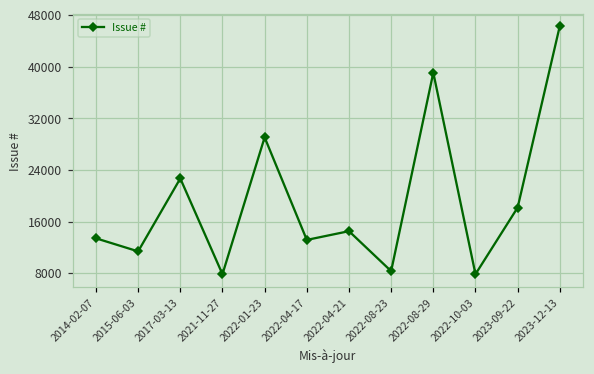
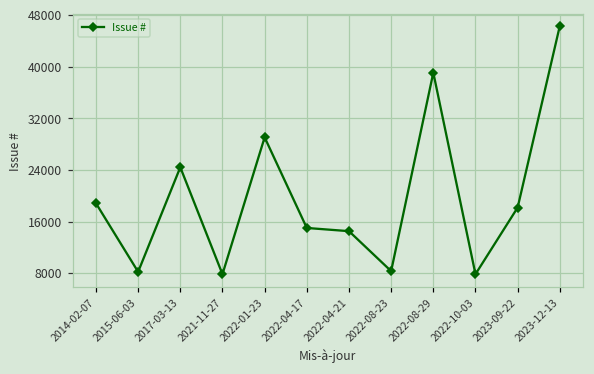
2014-02-07: 13000 -> 19000
2015-06-03: 11000 -> 8000
2017-03-13: 23000 -> 24000
2022-04-17: 13000 -> 15000
